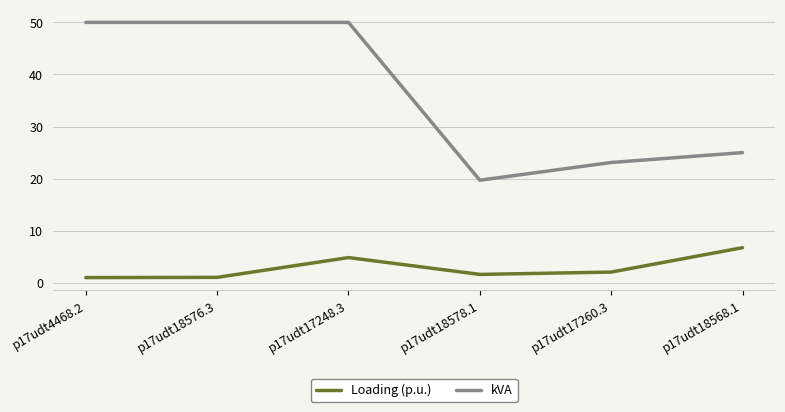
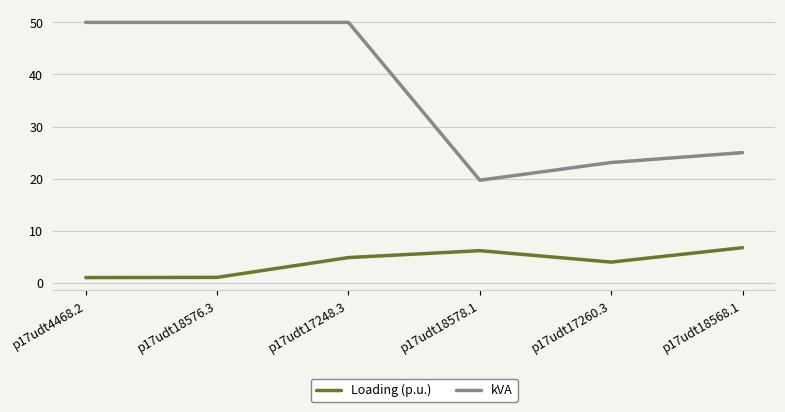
Loading (p.u.), p17udt18578.1: 2 -> 6
Loading (p.u.), p17udt17260.3: 2 -> 4
